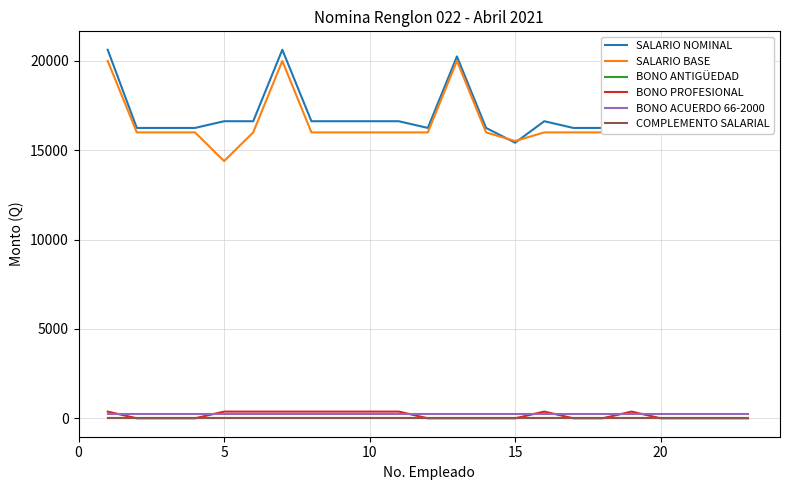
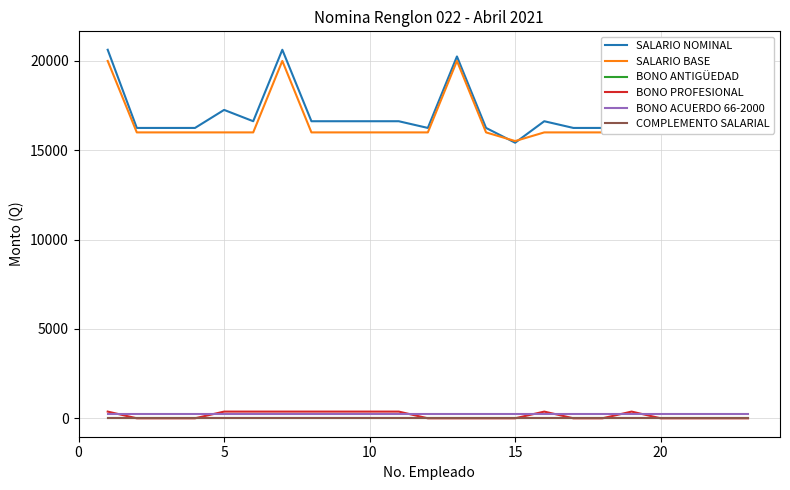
SALARIO NOMINAL, 5: 16600 -> 17300
SALARIO BASE, 5: 14400 -> 16000
